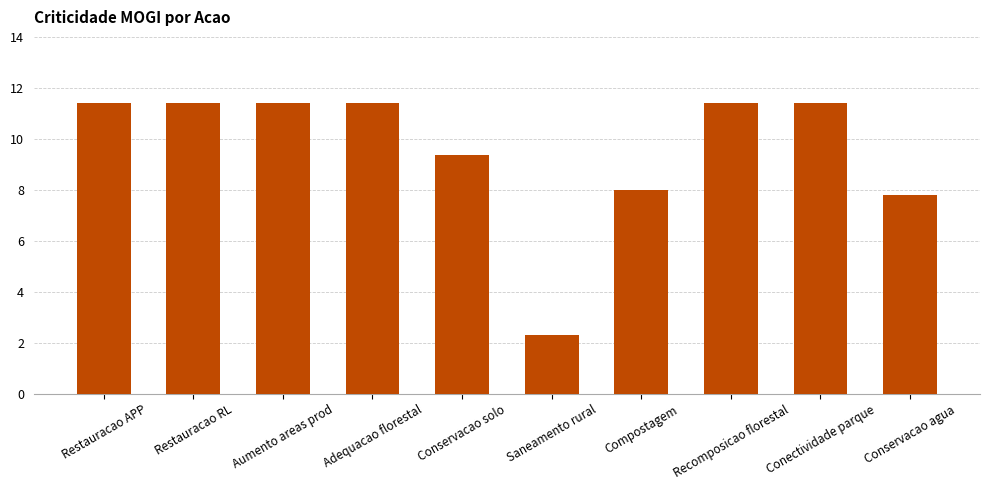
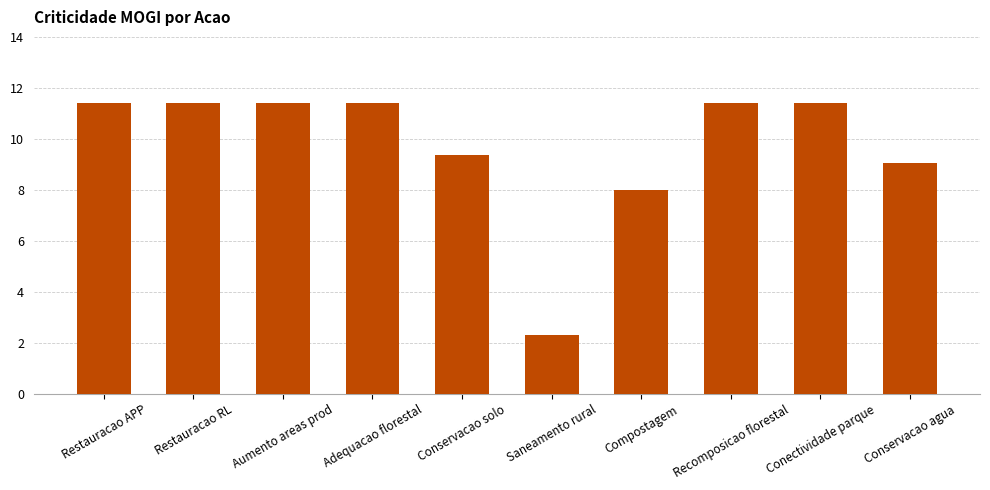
Conservacao agua: 7.8 -> 9.1
